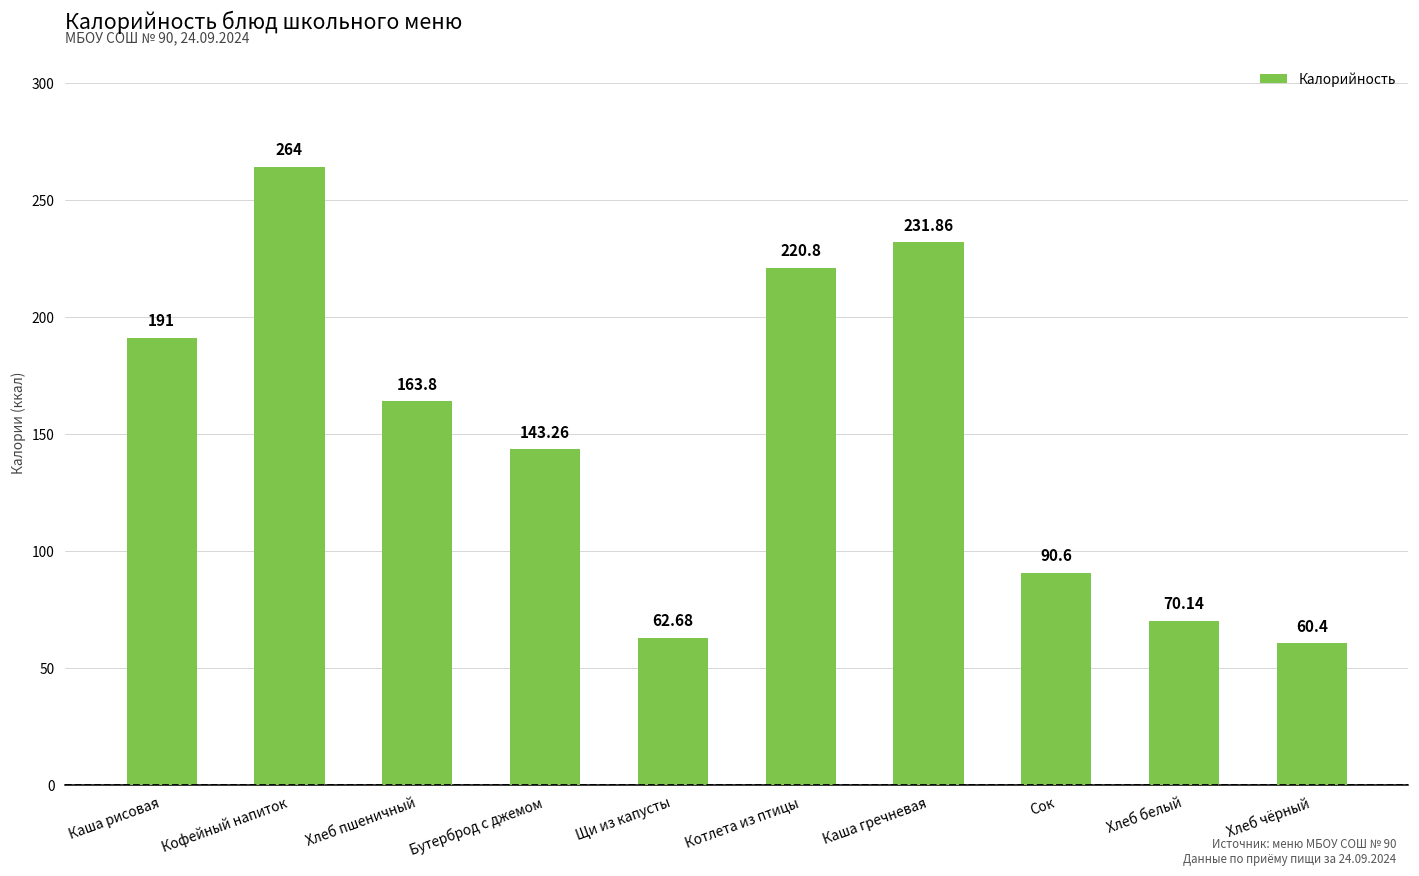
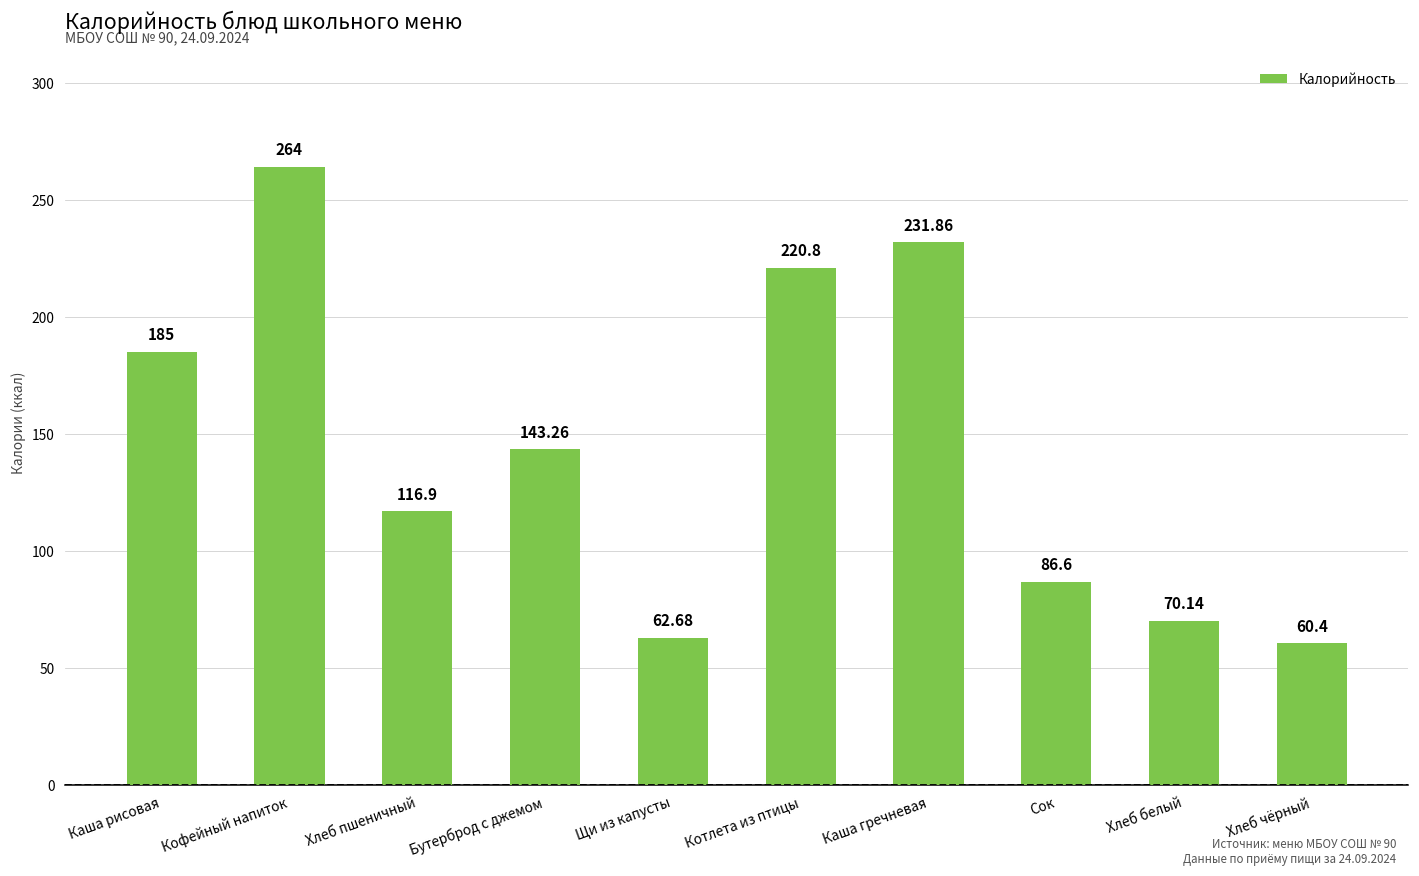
Каша рисовая: 191 -> 185
Хлеб пшеничный: 163.8 -> 116.9
Сок: 90.6 -> 86.6
